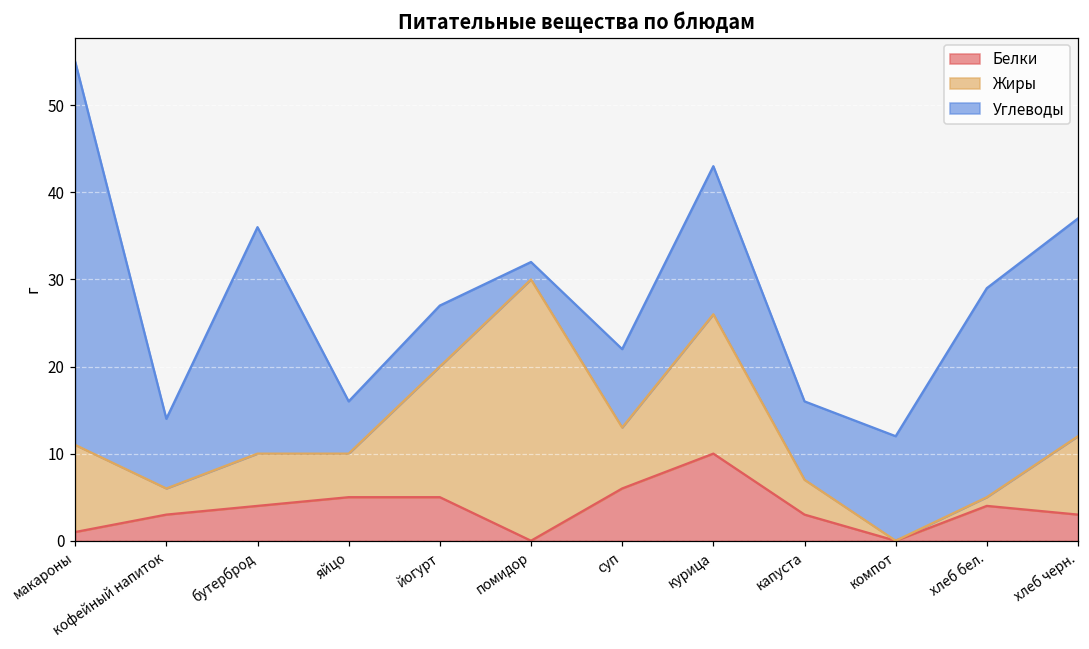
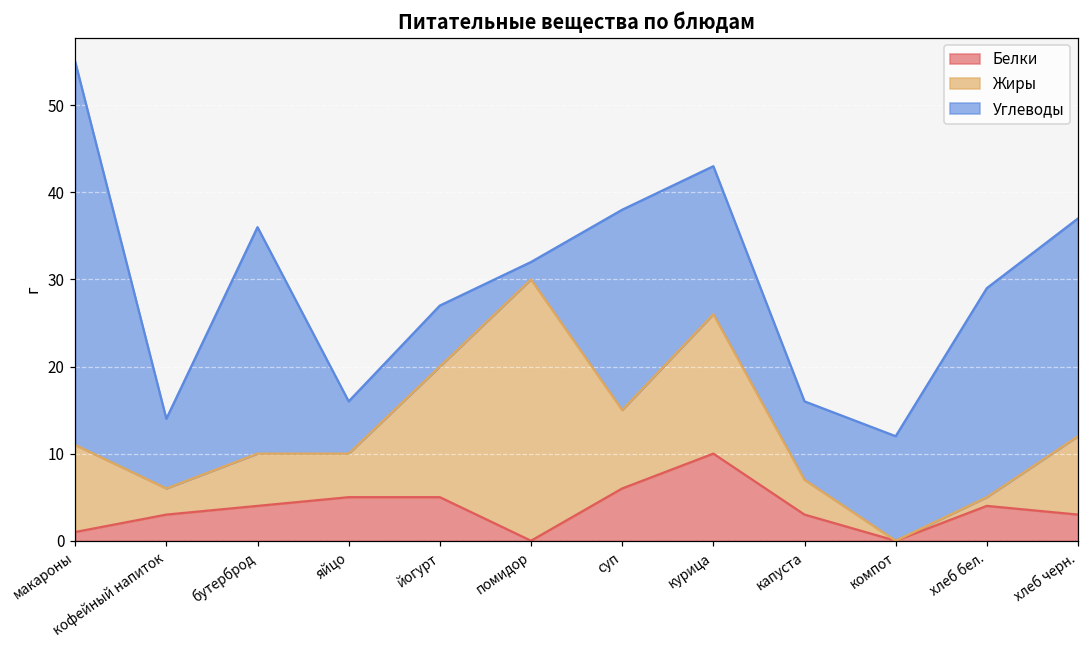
Жиры, суп: 7 -> 9
Углеводы, суп: 9 -> 23
